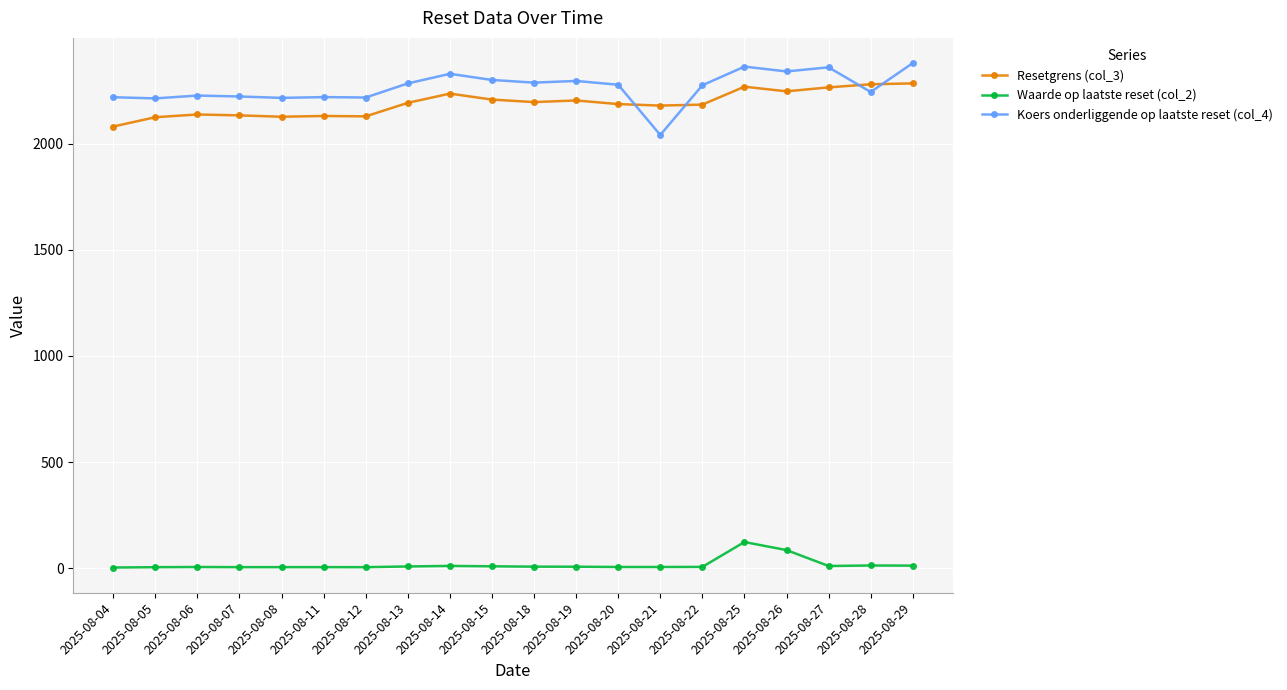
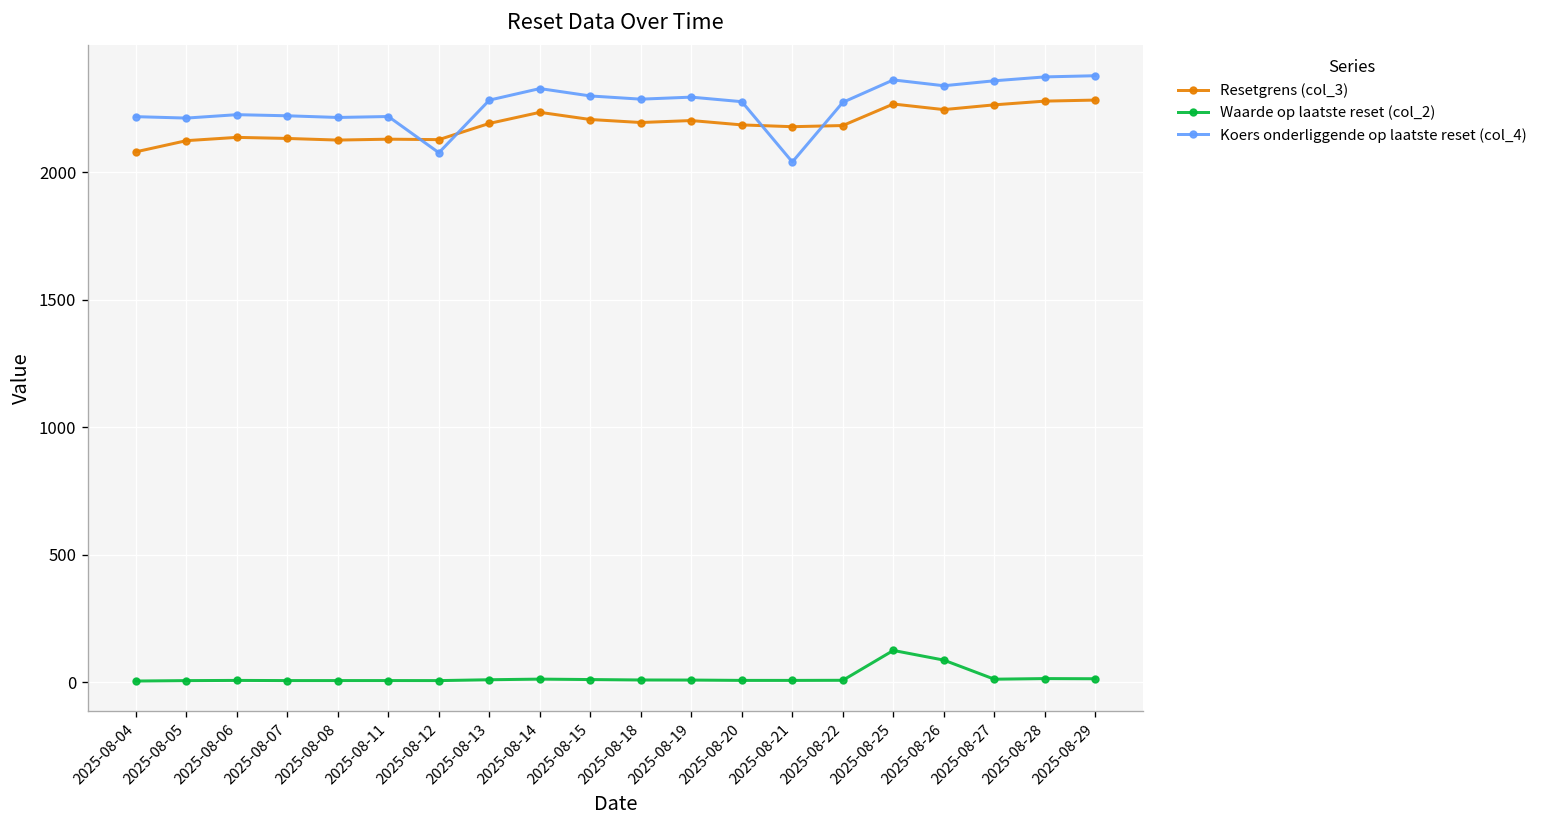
Koers onderliggende op laatste reset (col_4), 2025-08-12: 2220 -> 2080
Koers onderliggende op laatste reset (col_4), 2025-08-28: 2240 -> 2370
